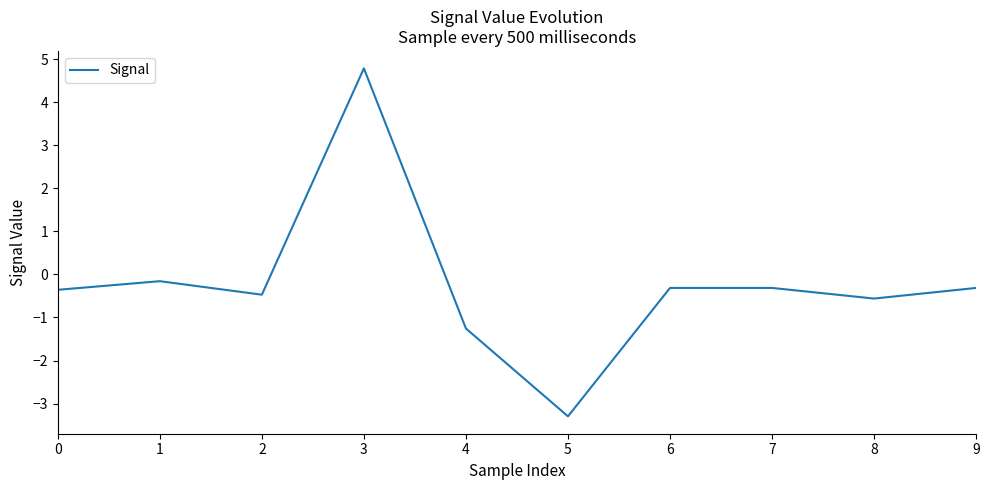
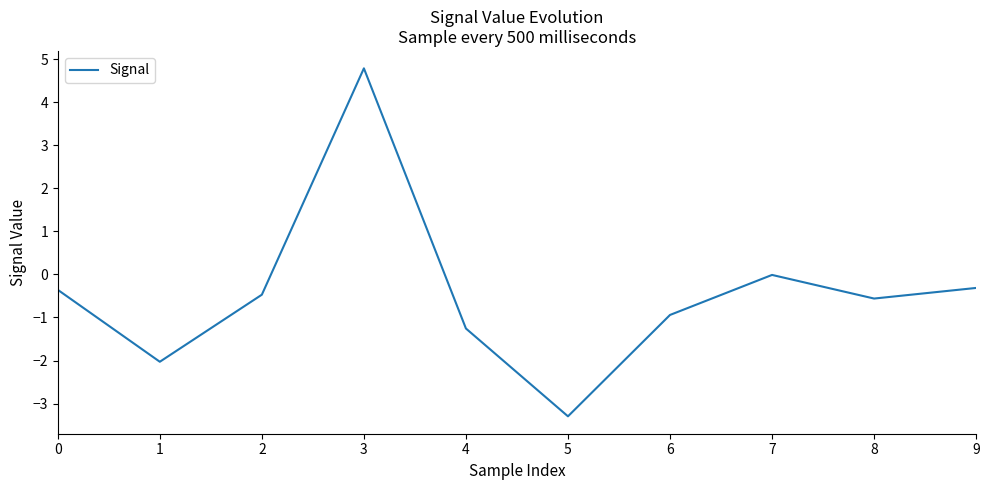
1: -0.2 -> -2.0
6: -0.3 -> -0.9
7: -0.3 -> 0.0
